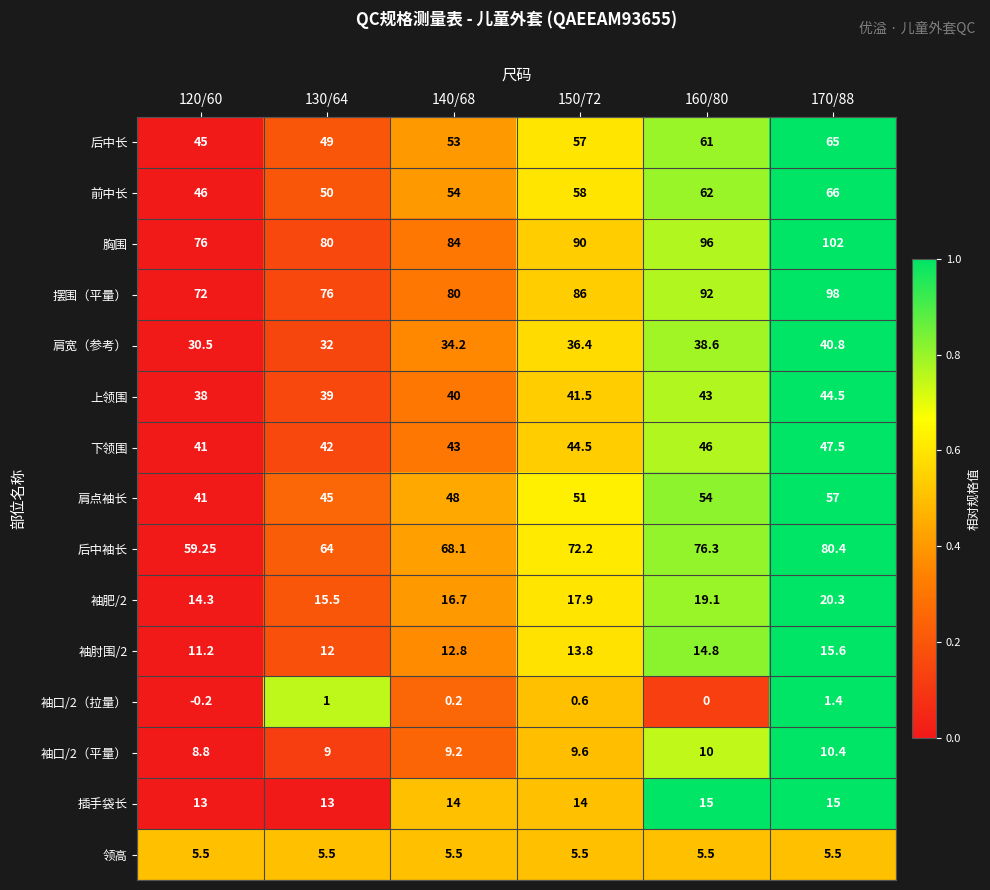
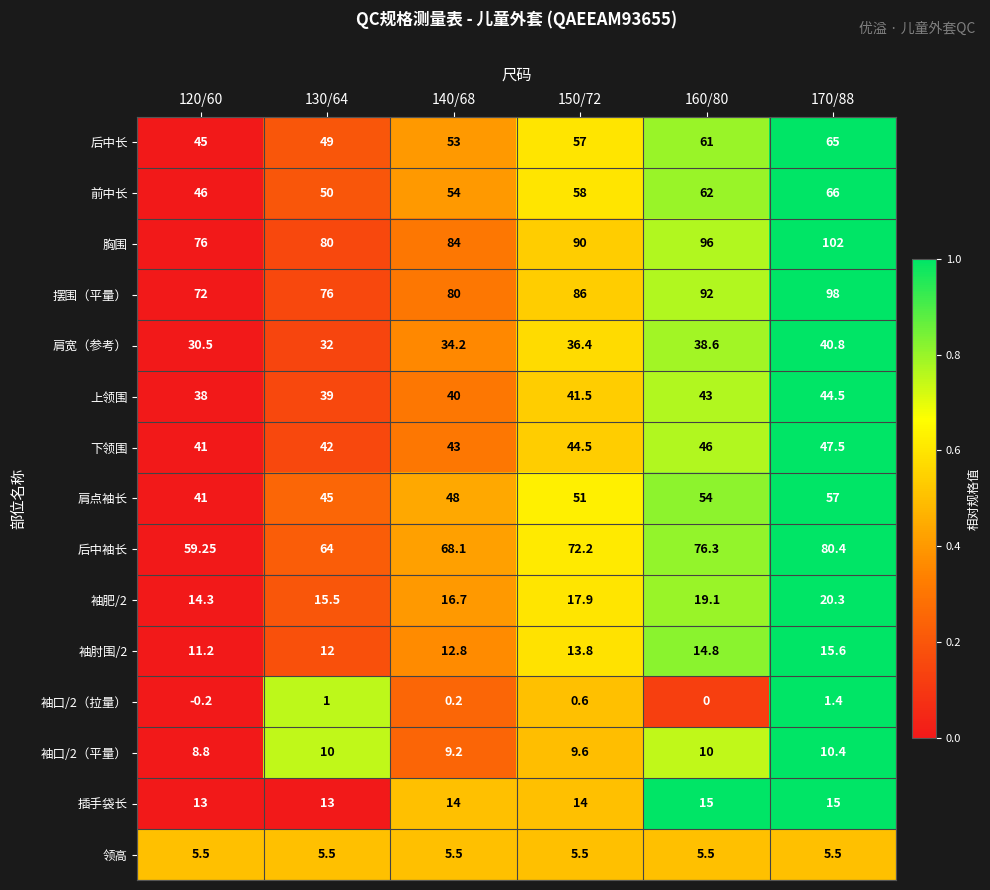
袖口/2（平量）, 130/64: 9 -> 10
